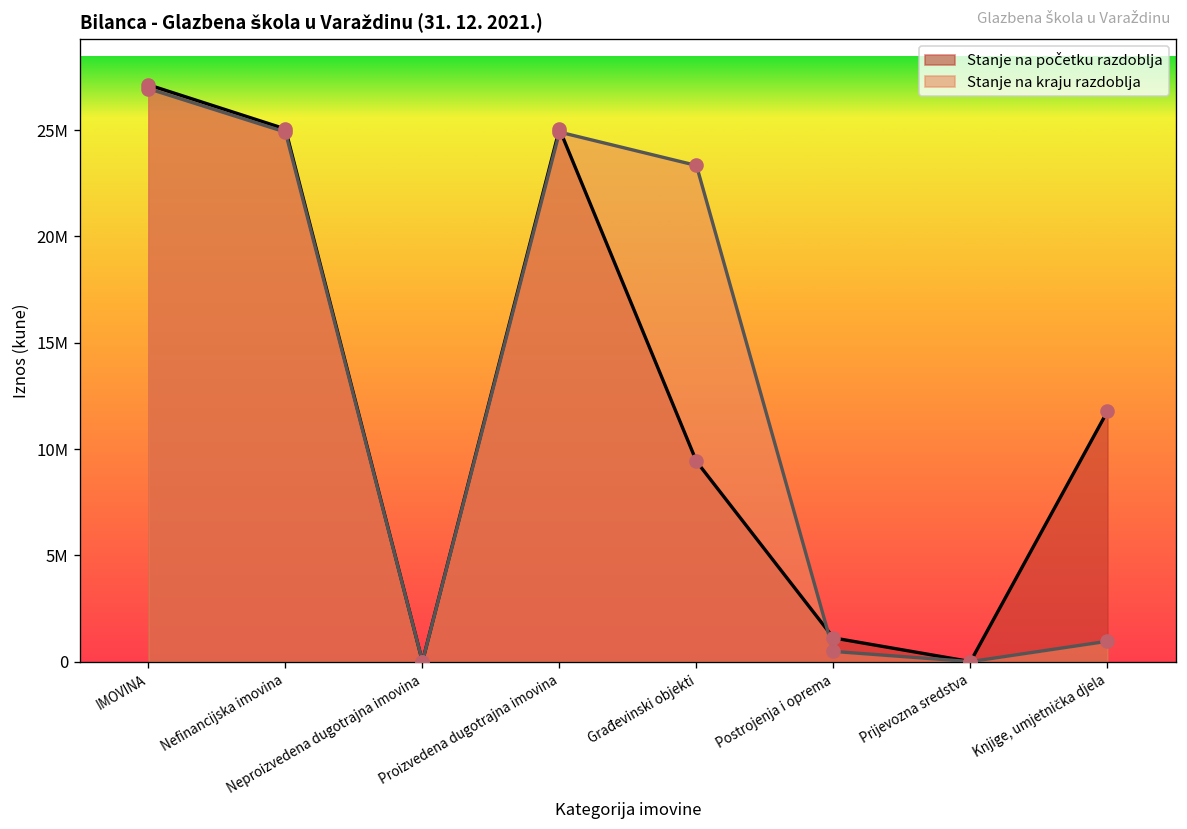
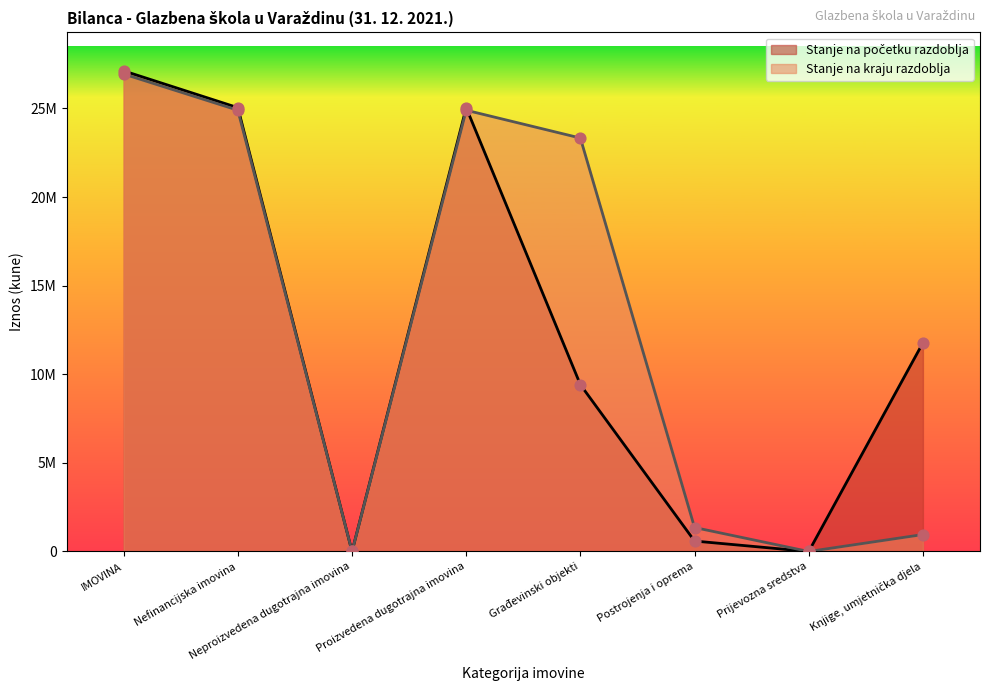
Stanje na početku razdoblja, Postrojenja i oprema: 1100000 -> 600000
Stanje na kraju razdoblja, Postrojenja i oprema: 500000 -> 1400000
